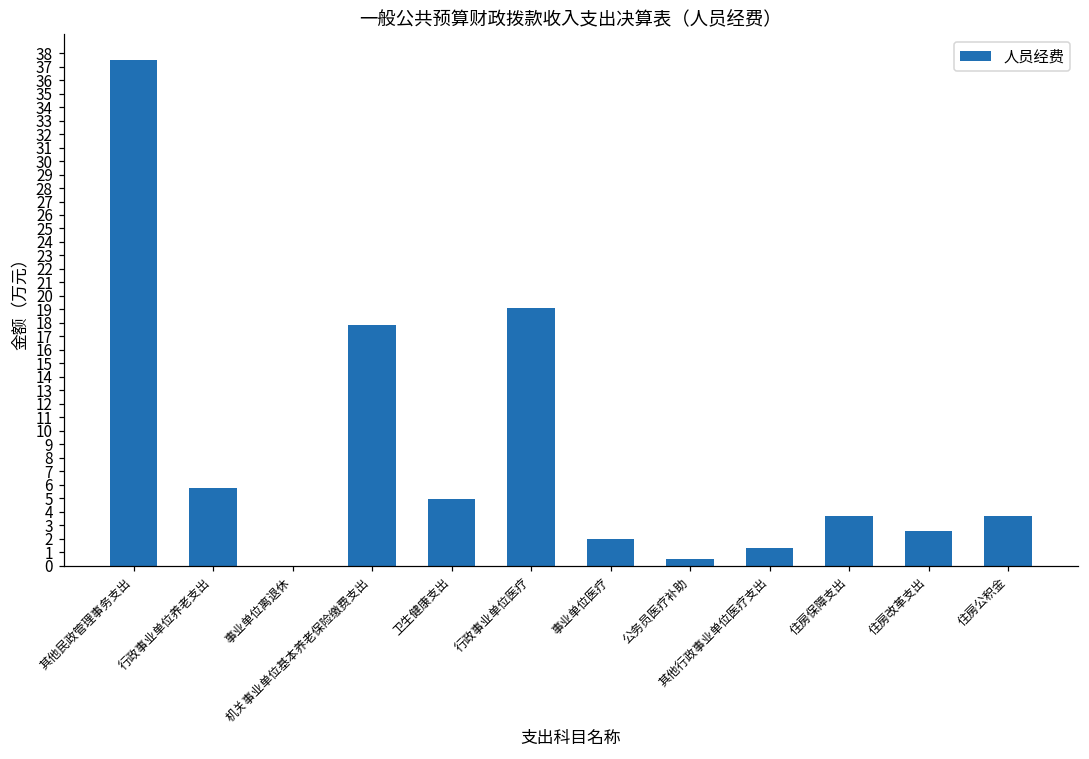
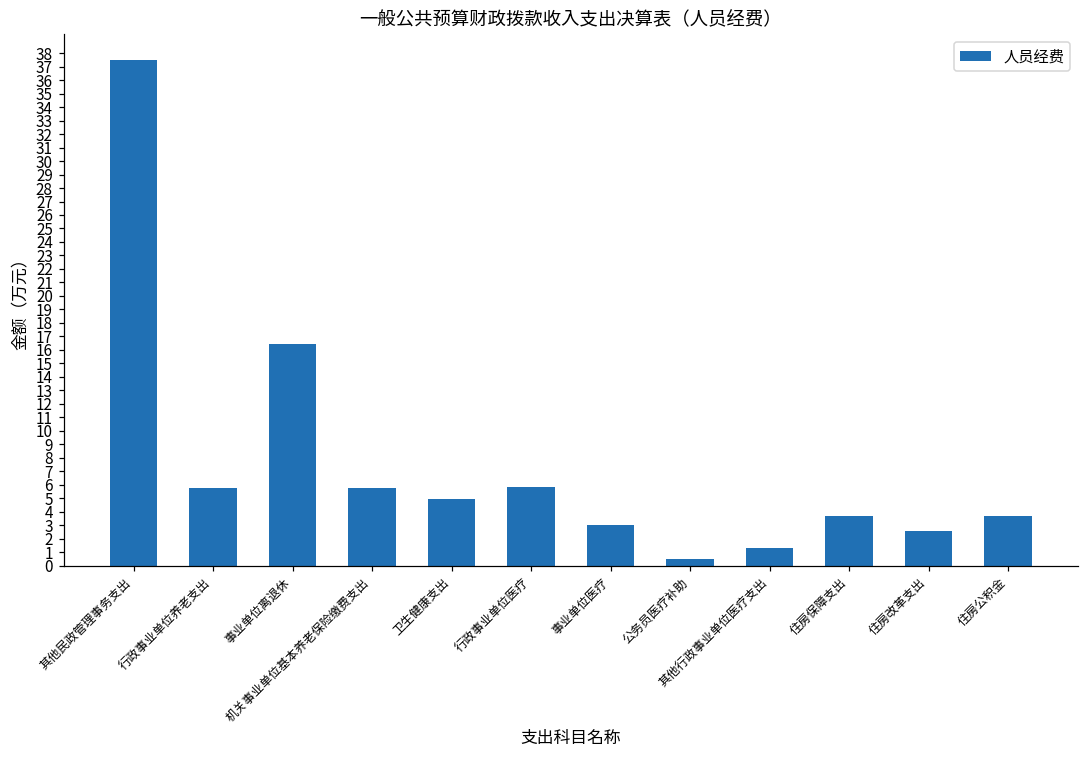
事业单位离退休: 0.0 -> 16.4
机关事业单位基本养老保险缴费支出: 17.8 -> 5.7
行政事业单位医疗: 19.1 -> 5.8
事业单位医疗: 2 -> 3
